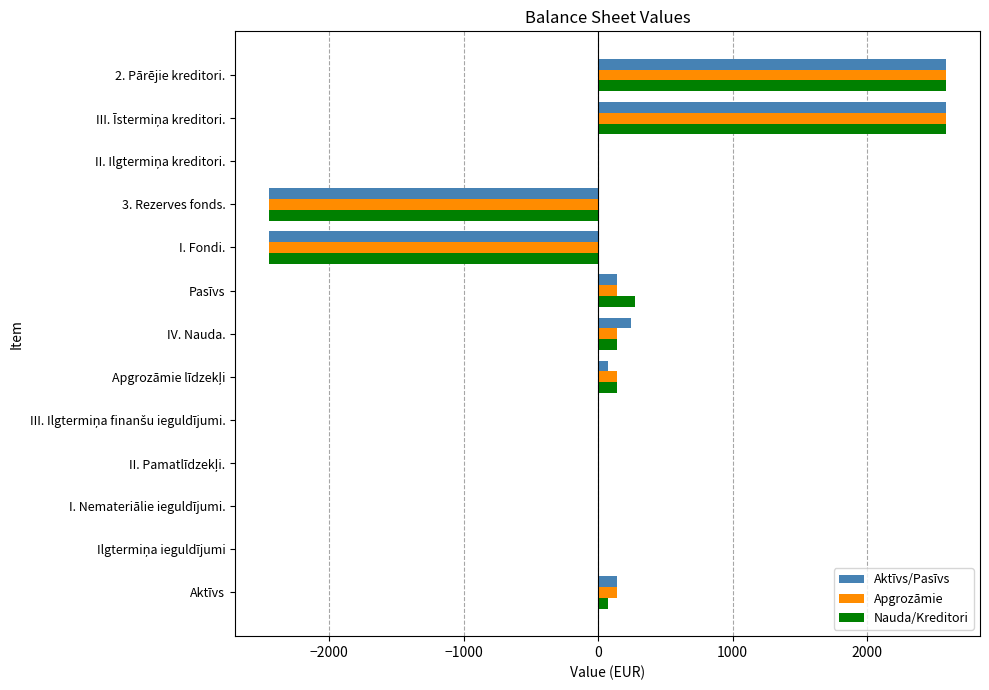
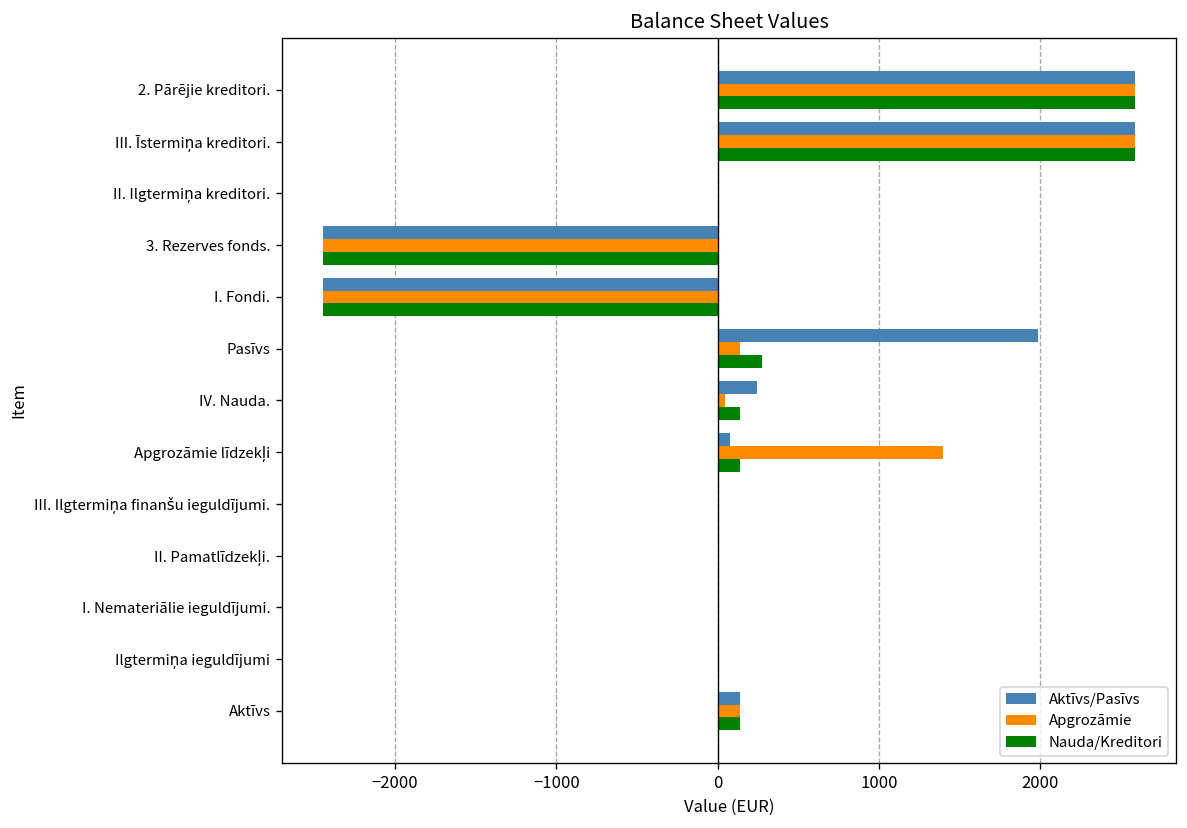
Aktīvs/Pasīvs, Pasīvs: 140 -> 1990
Apgrozāmie, IV. Nauda.: 140 -> 50
Apgrozāmie, Apgrozāmie līdzekļi: 140 -> 1400
Nauda/Kreditori, Aktīvs: 80 -> 140
